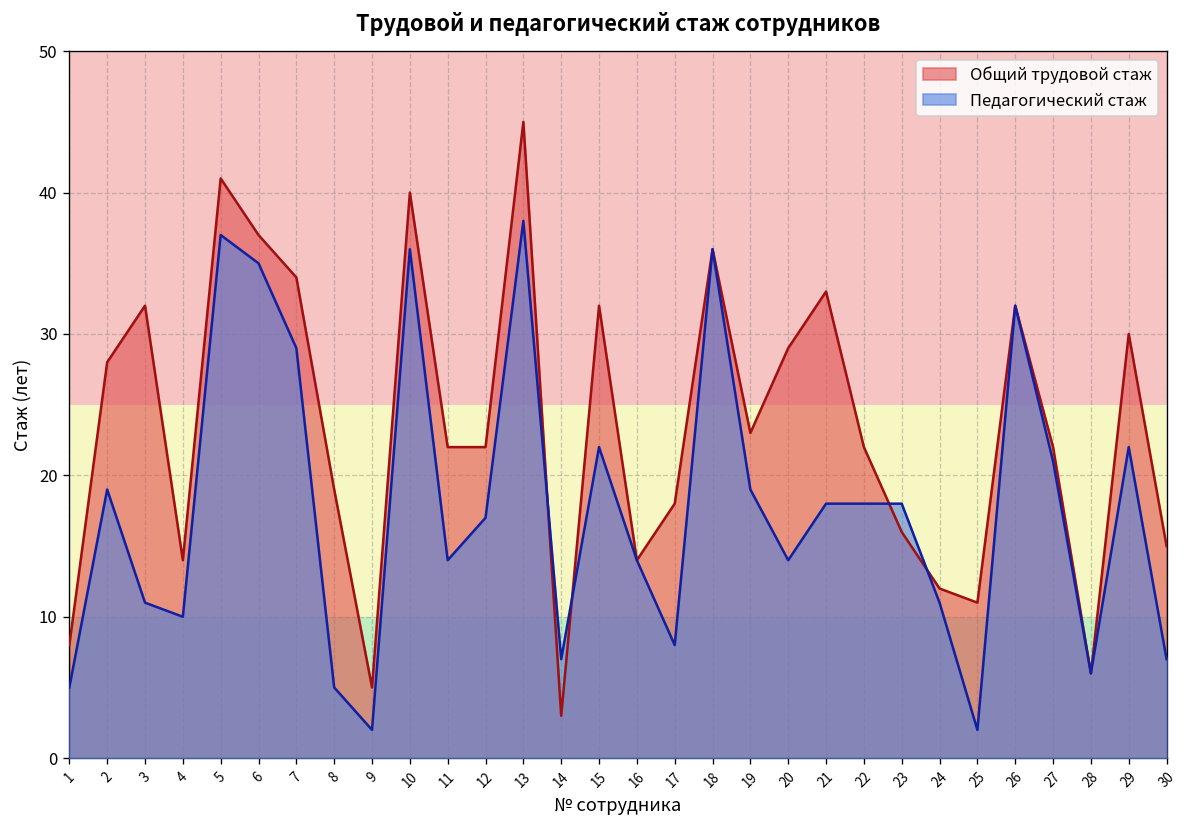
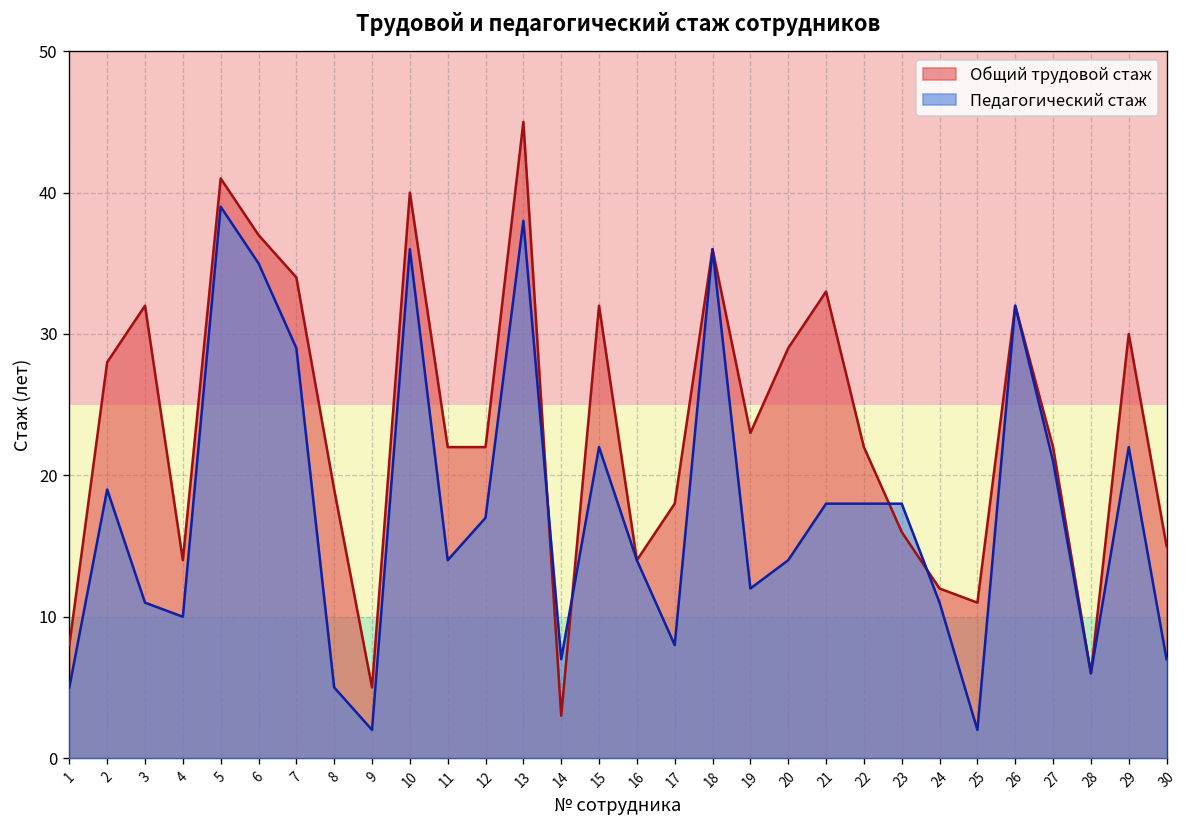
Педагогический стаж, 5: 37 -> 39
Педагогический стаж, 19: 19 -> 12
